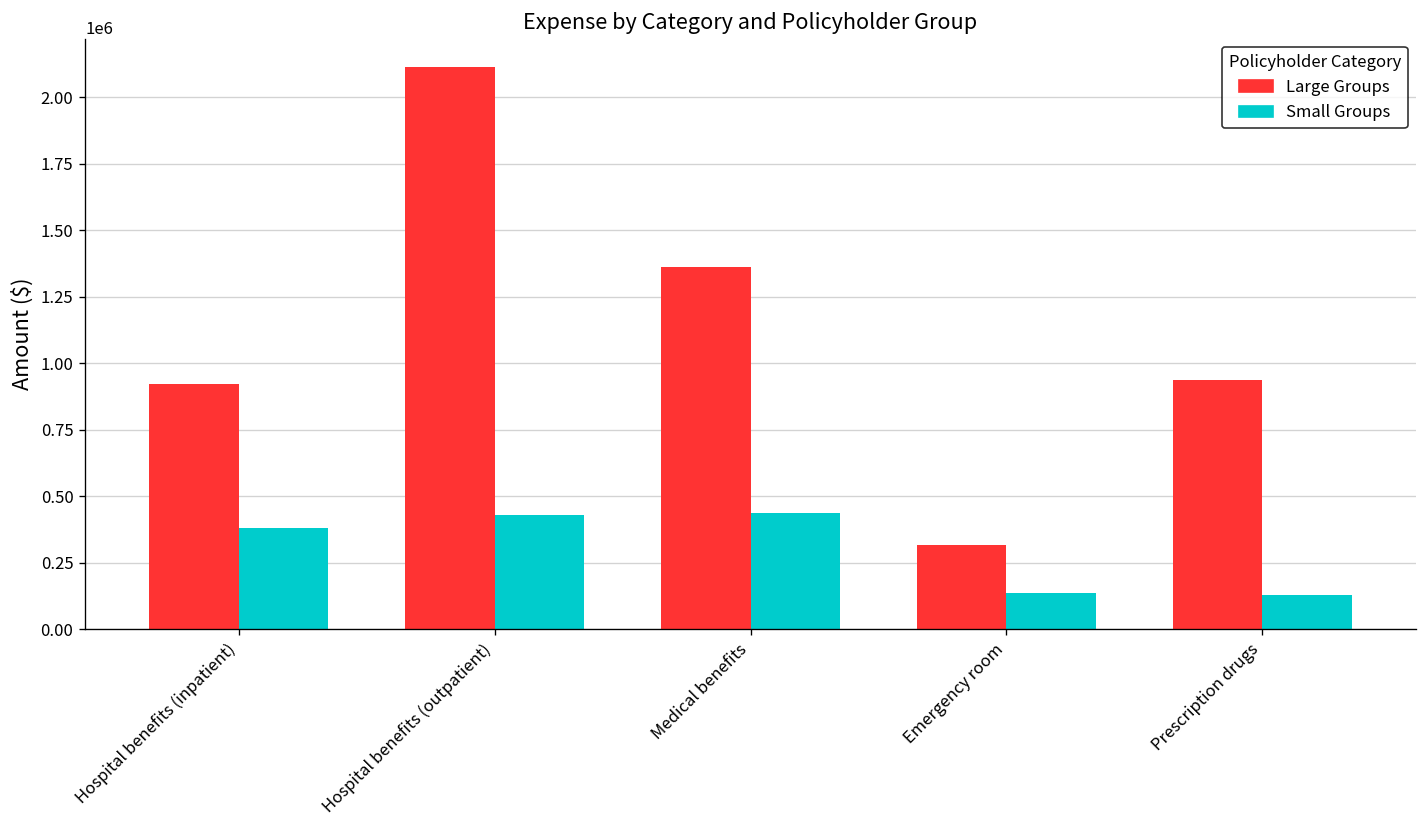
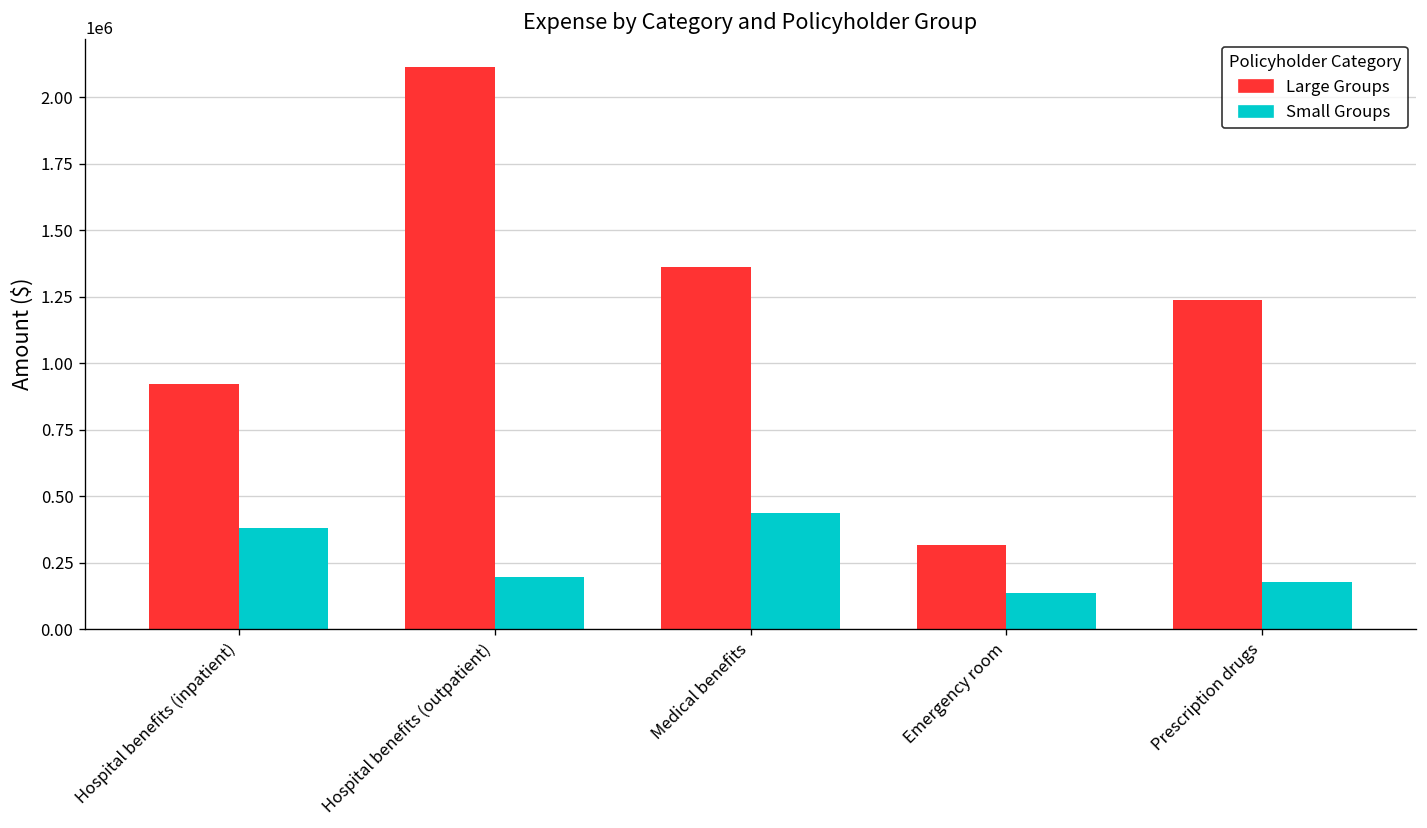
Small Groups, Hospital benefits (outpatient): 430000 -> 200000
Large Groups, Prescription drugs: 940000 -> 1240000
Small Groups, Prescription drugs: 130000 -> 180000
